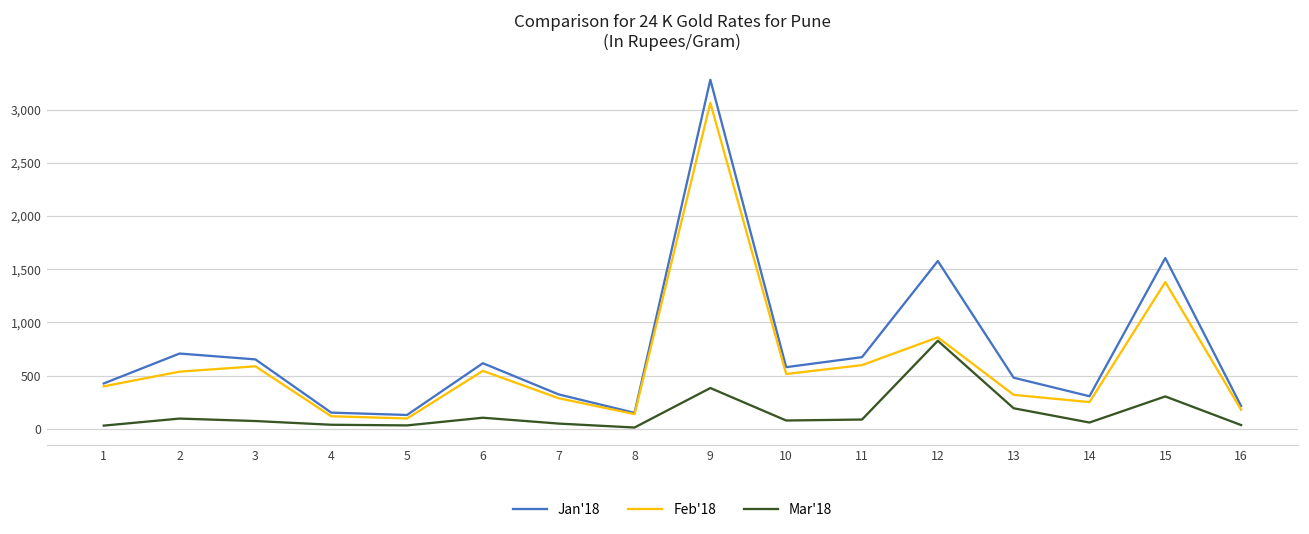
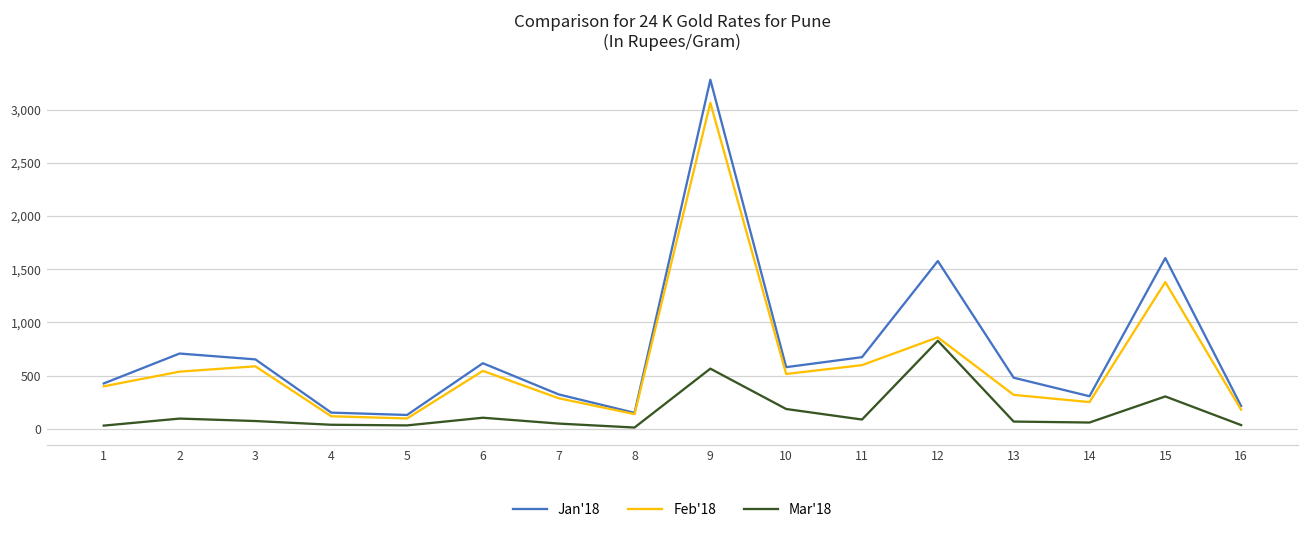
Mar'18, 9: 400 -> 600
Mar'18, 10: 100 -> 200
Mar'18, 13: 200 -> 100
